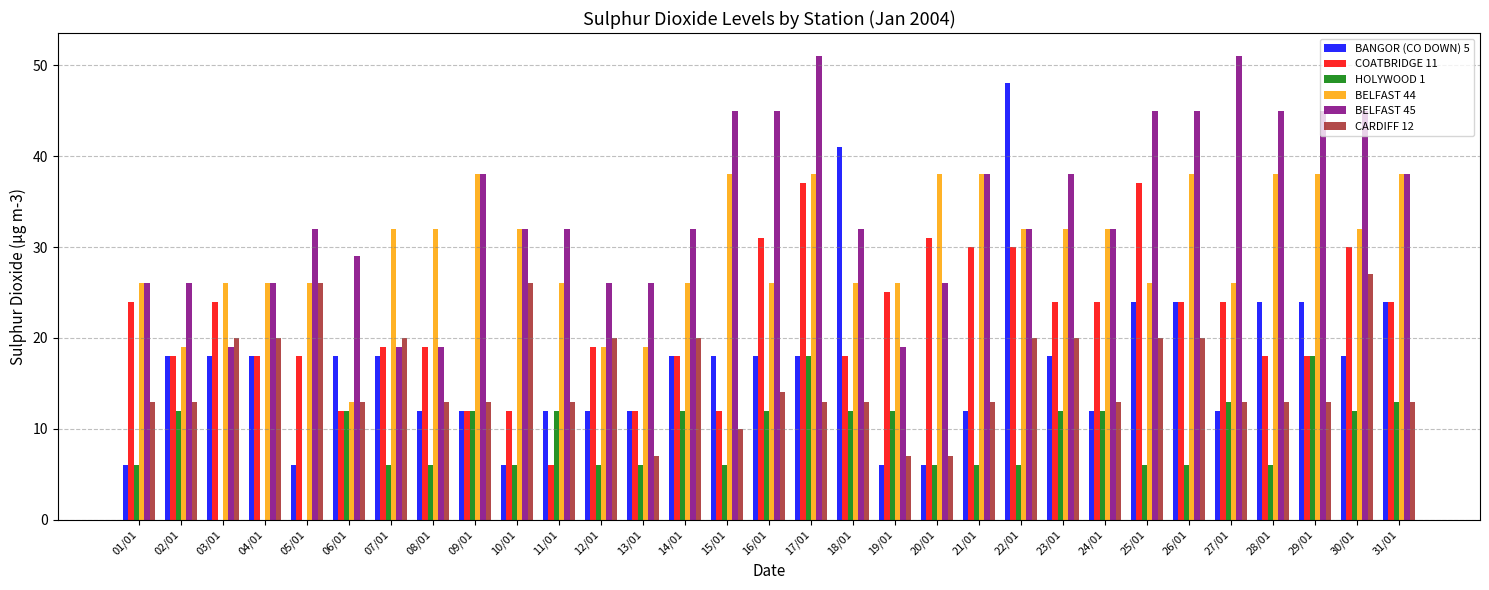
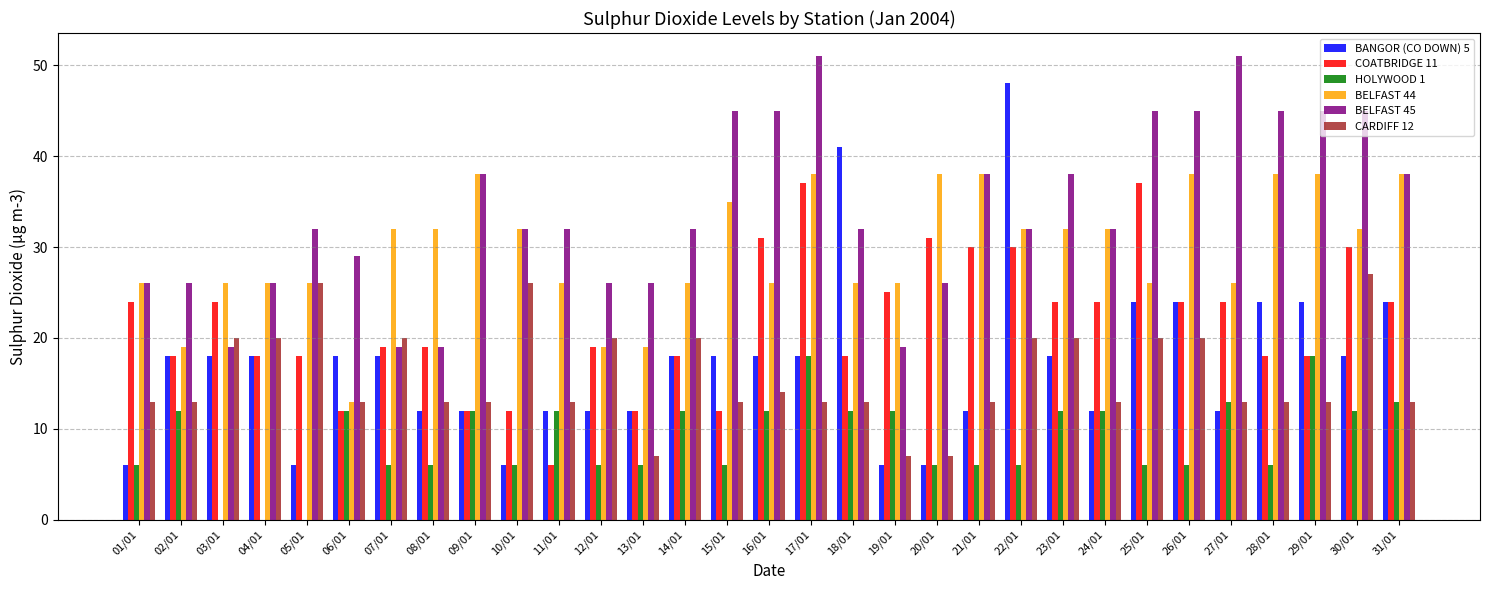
BELFAST 44, 15/01: 38 -> 35
CARDIFF 12, 15/01: 10 -> 13
